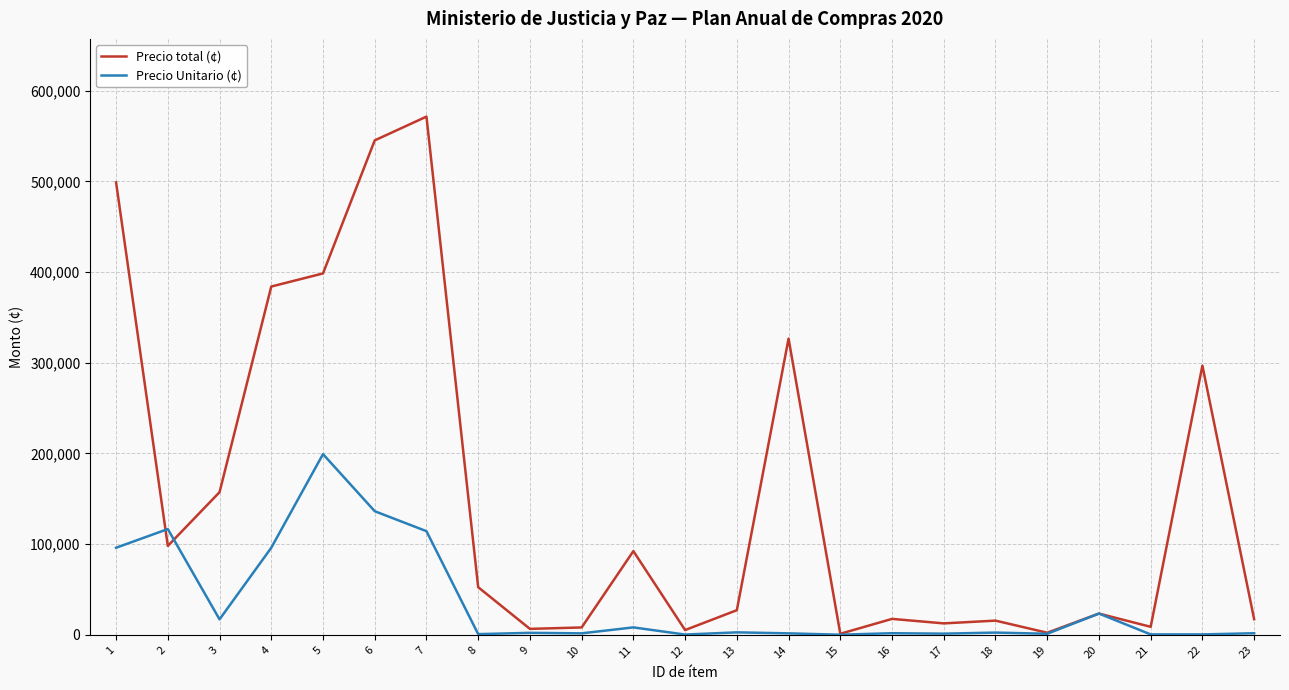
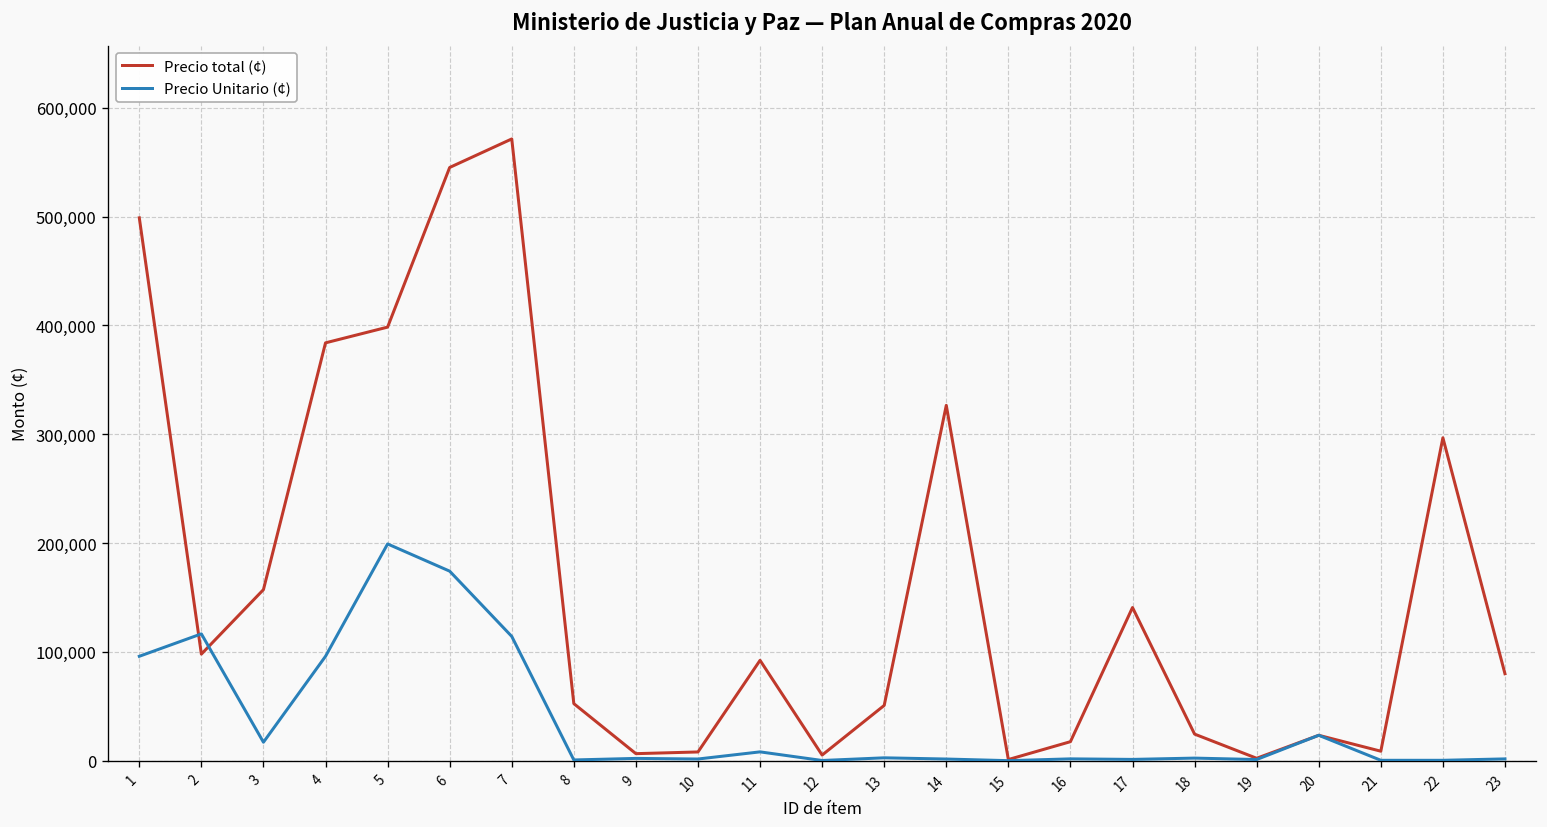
Precio Unitario (¢), 6: 140,000 -> 170,000
Precio total (¢), 13: 30,000 -> 50,000
Precio total (¢), 17: 10,000 -> 140,000
Precio total (¢), 18: 16,000 -> 25,000
Precio total (¢), 23: 20,000 -> 80,000
